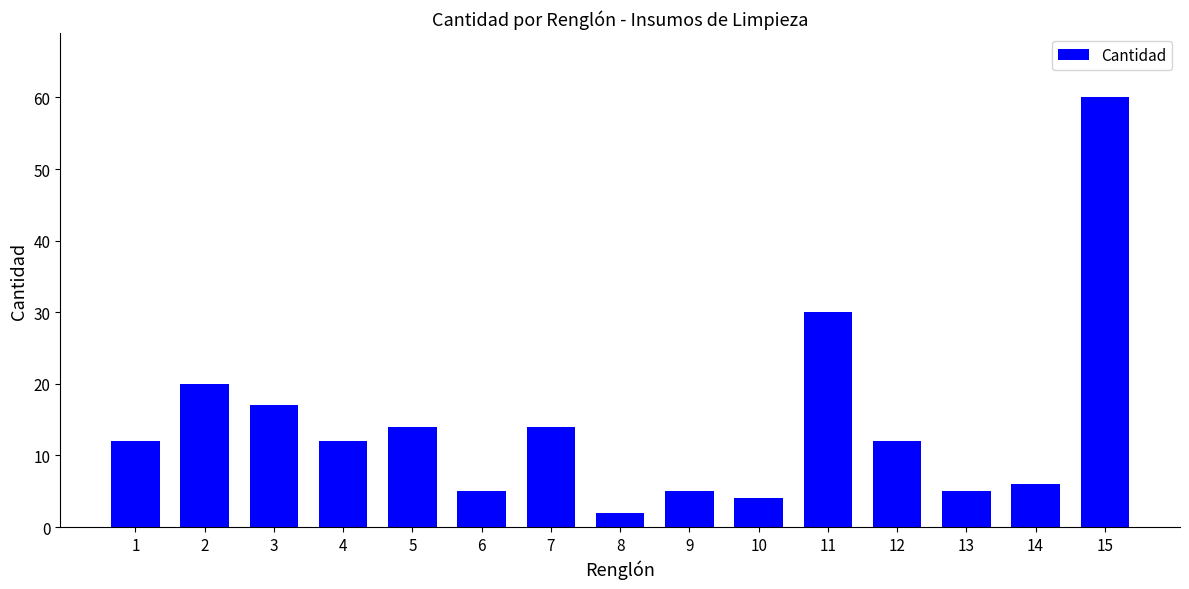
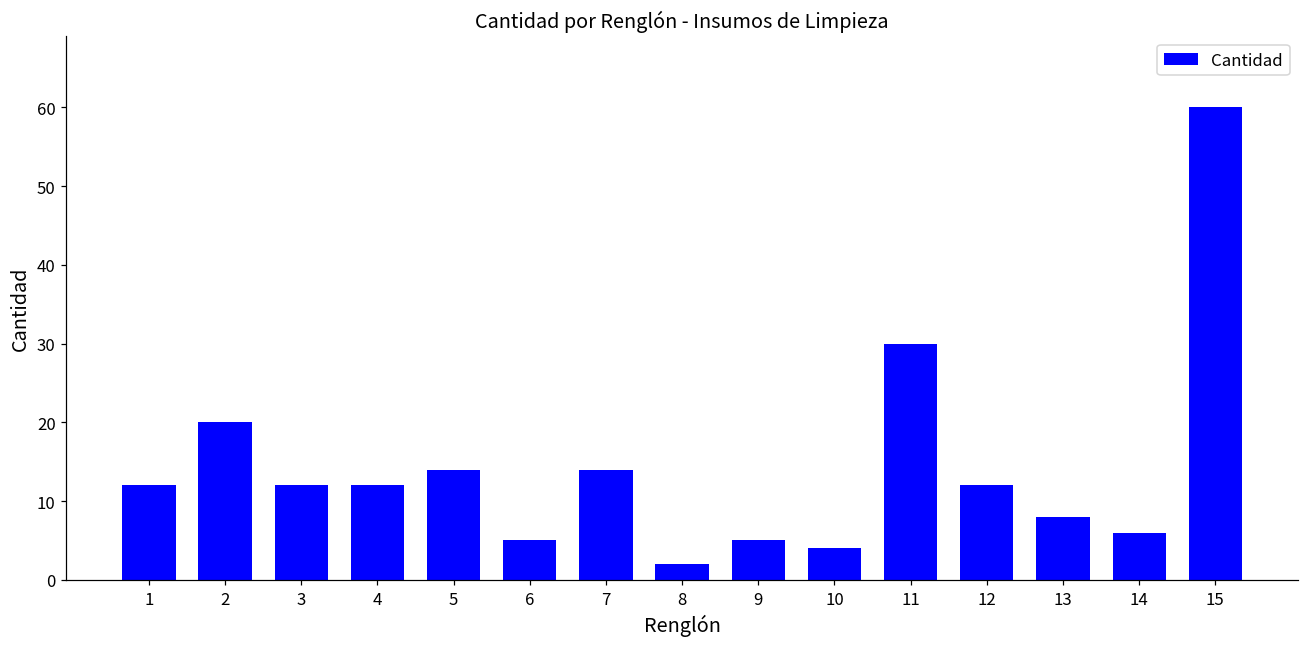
3: 17 -> 12
13: 5 -> 8
